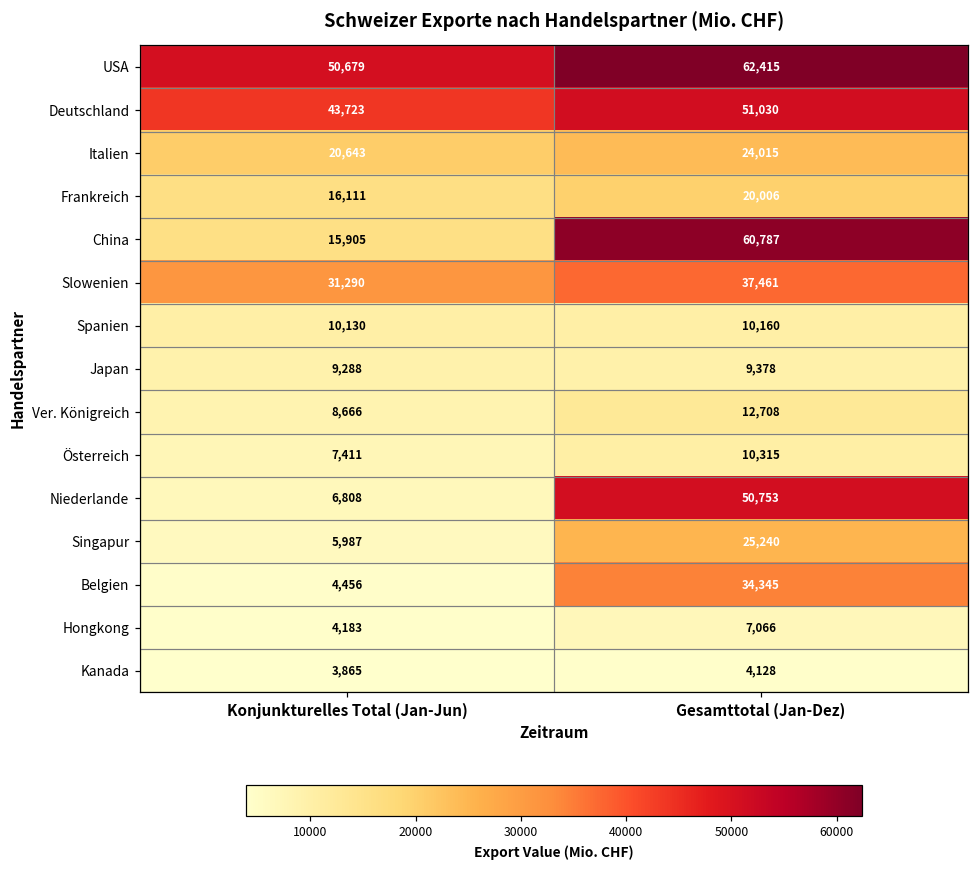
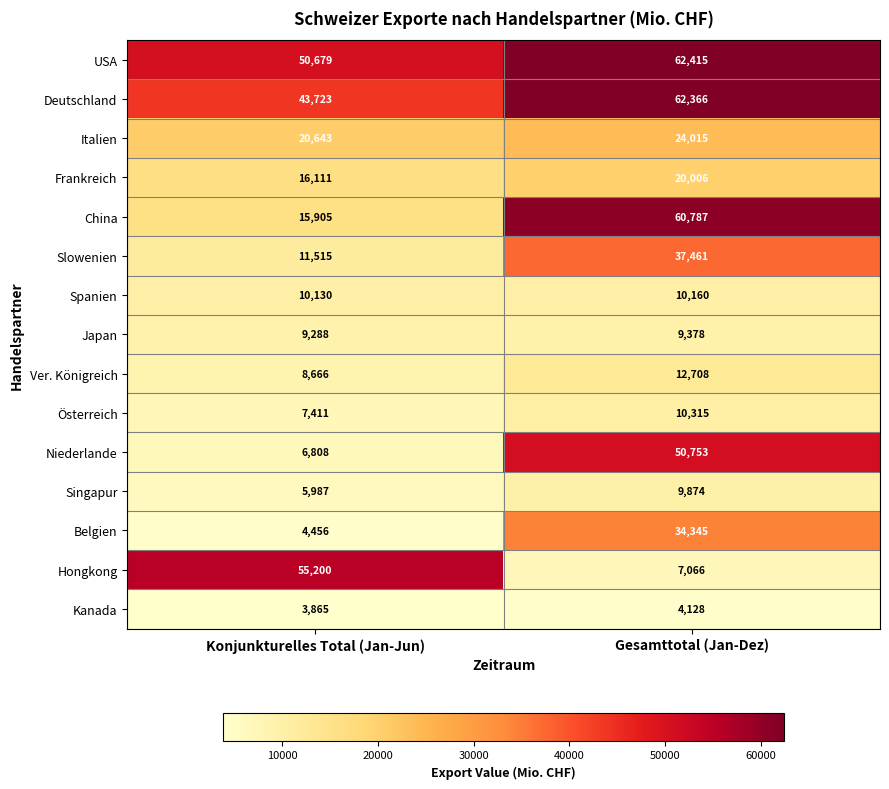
Deutschland, Gesamttotal (Jan-Dez): 51,030 -> 62,366
Slowenien, Konjunkturelles Total (Jan-Jun): 31,290 -> 11,515
Singapur, Gesamttotal (Jan-Dez): 25,240 -> 9,874
Hongkong, Konjunkturelles Total (Jan-Jun): 4,183 -> 55,200
